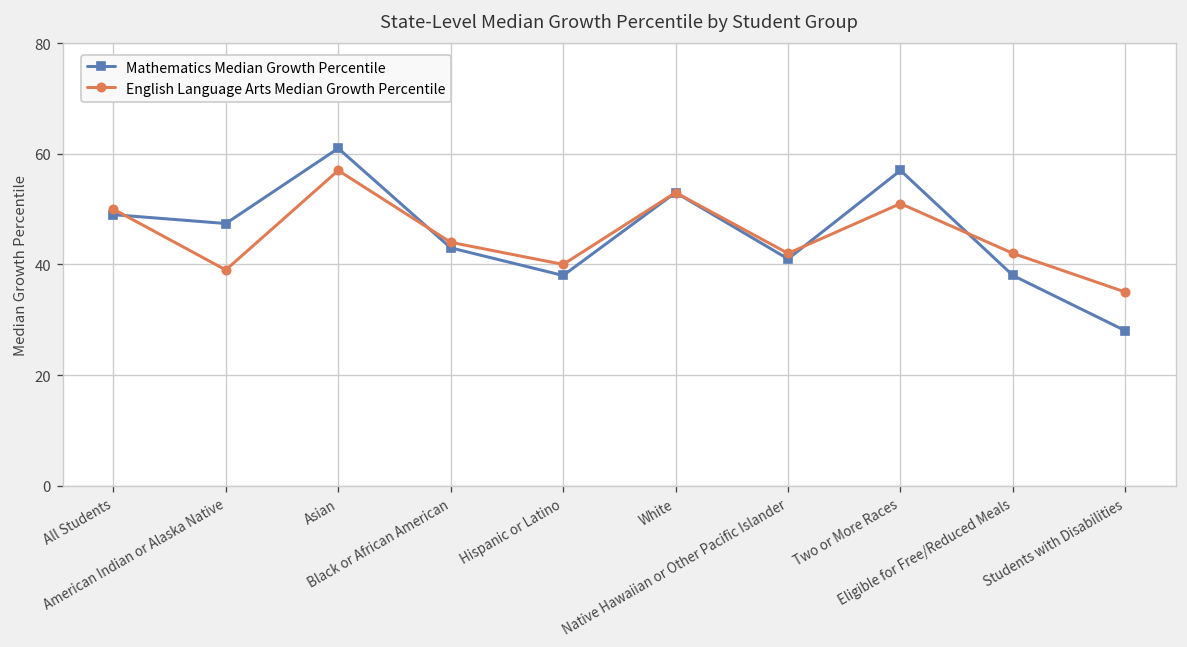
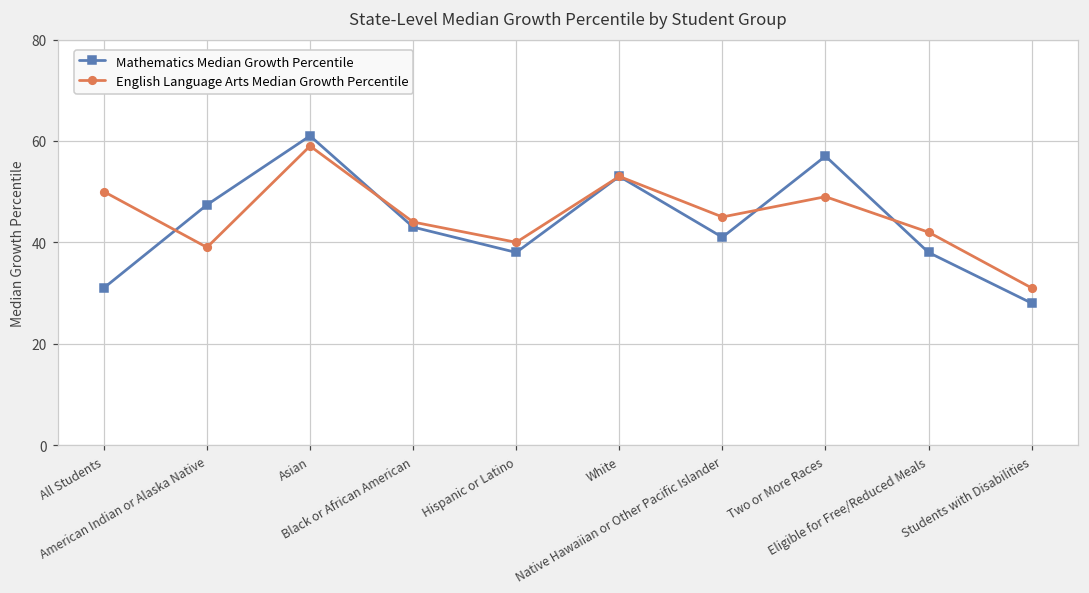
Mathematics Median Growth Percentile, All Students: 49 -> 31
English Language Arts Median Growth Percentile, Asian: 57 -> 59
English Language Arts Median Growth Percentile, Native Hawaiian or Other Pacific Islander: 42 -> 45
English Language Arts Median Growth Percentile, Two or More Races: 51 -> 49
English Language Arts Median Growth Percentile, Students with Disabilities: 35 -> 31
